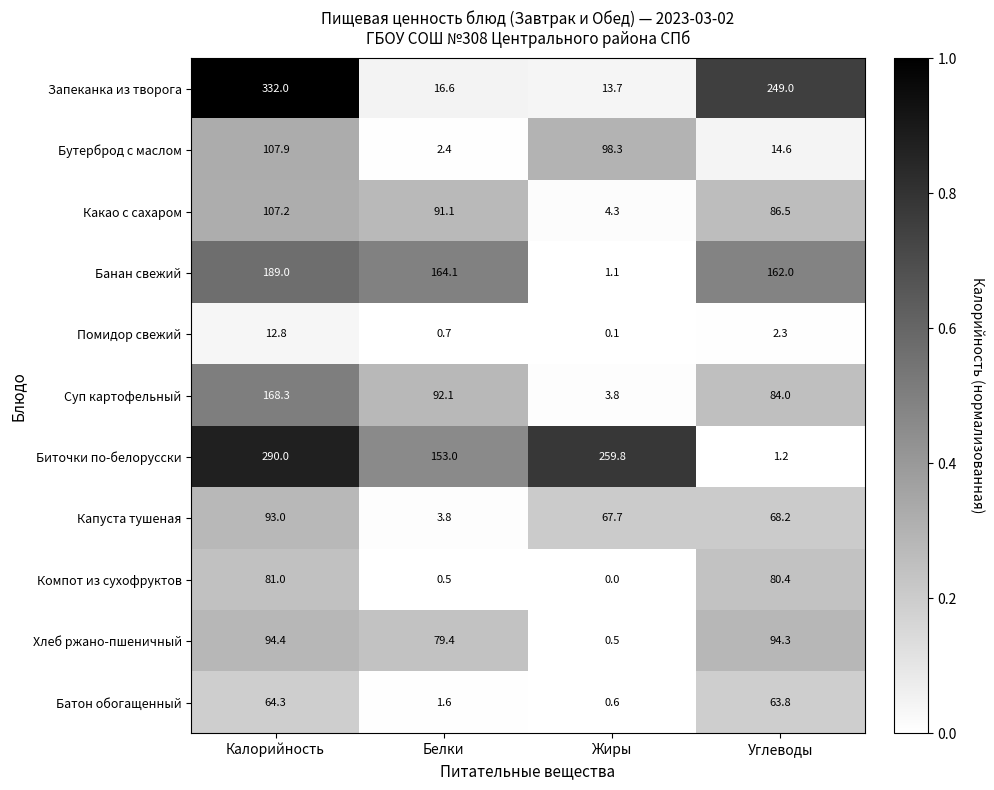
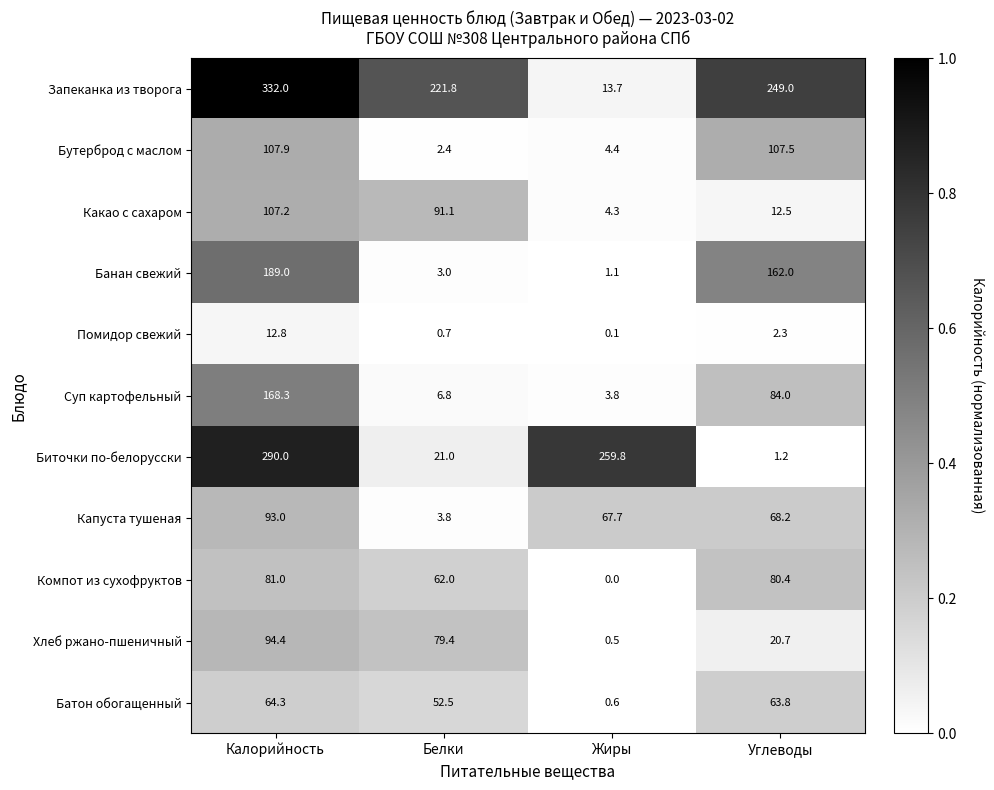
Запеканка из творога, Белки: 16.6 -> 221.8
Бутерброд с маслом, Жиры: 98.3 -> 4.4
Бутерброд с маслом, Углеводы: 14.6 -> 107.5
Какао с сахаром, Углеводы: 86.5 -> 12.5
Банан свежий, Белки: 164.1 -> 3.0
Суп картофельный, Белки: 92.1 -> 6.8
Биточки по-белорусски, Белки: 153.0 -> 21.0
Компот из сухофруктов, Белки: 0.5 -> 62.0
Хлеб ржано-пшеничный, Углеводы: 94.3 -> 20.7
Батон обогащенный, Белки: 1.6 -> 52.5
